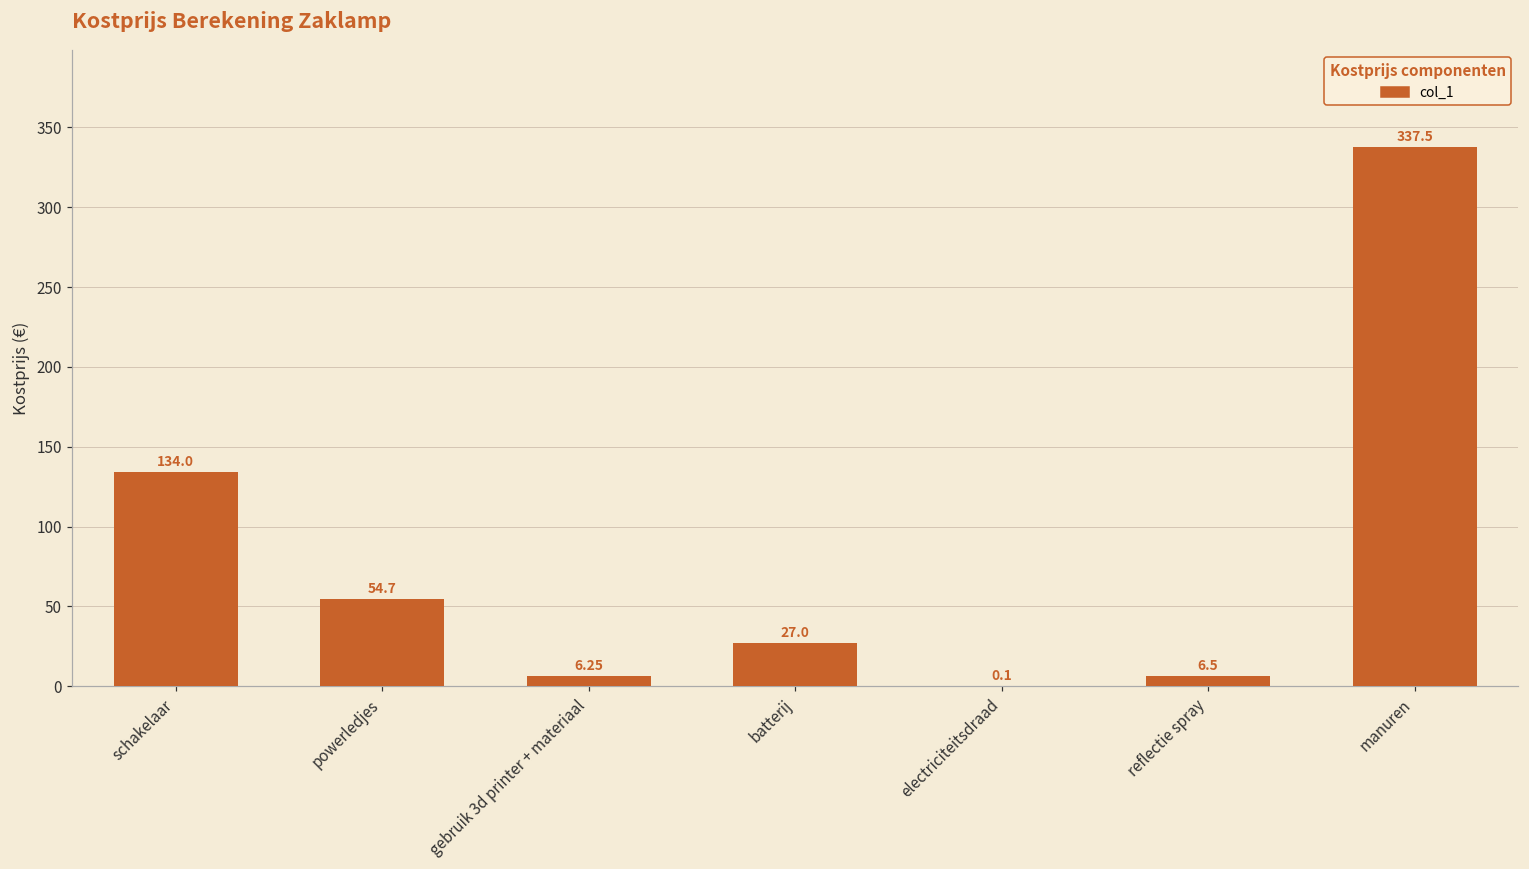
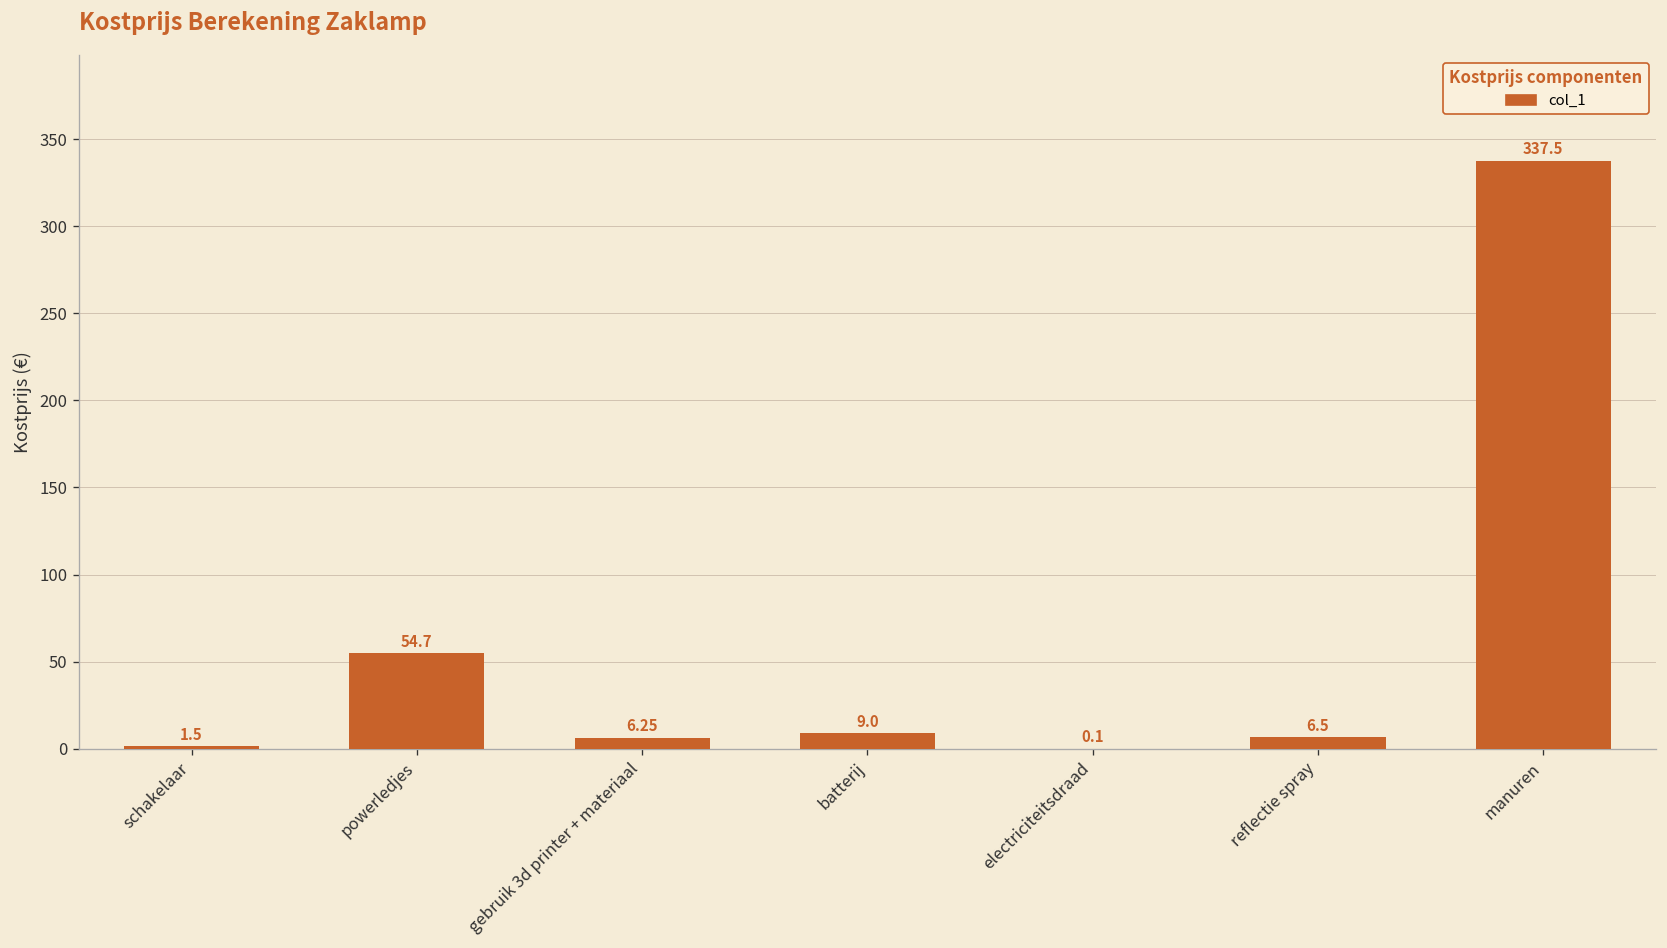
schakelaar: 134.0 -> 1.5
batterij: 27.0 -> 9.0
